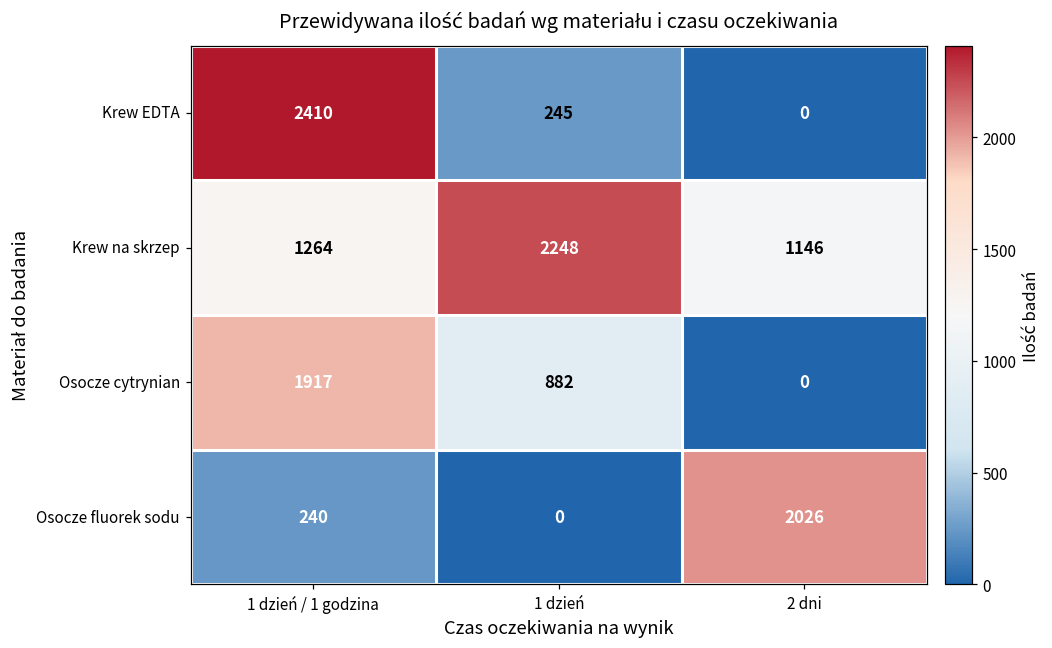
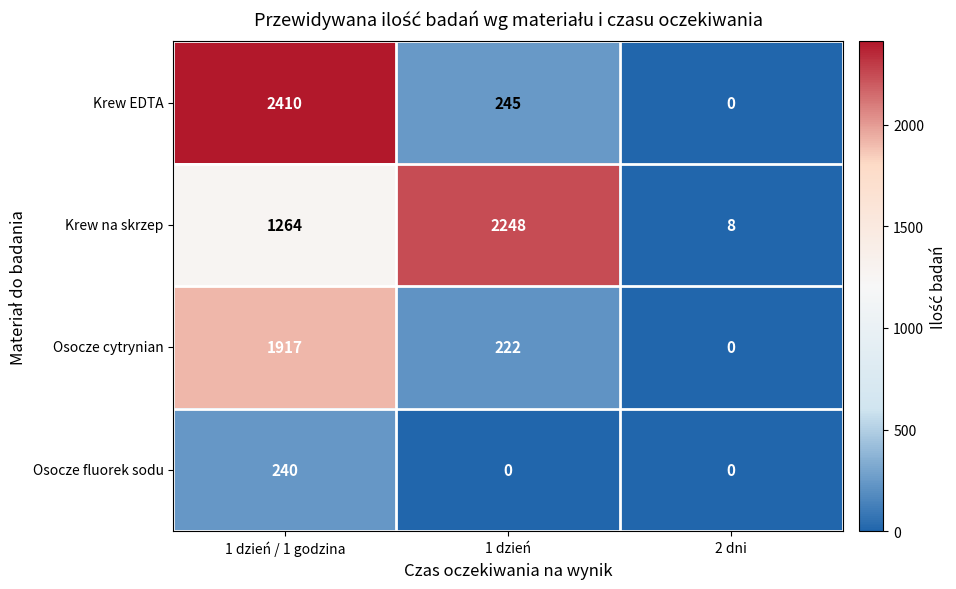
Krew na skrzep, 2 dni: 1146 -> 8
Osocze cytrynian, 1 dzień: 882 -> 222
Osocze fluorek sodu, 2 dni: 2026 -> 0
